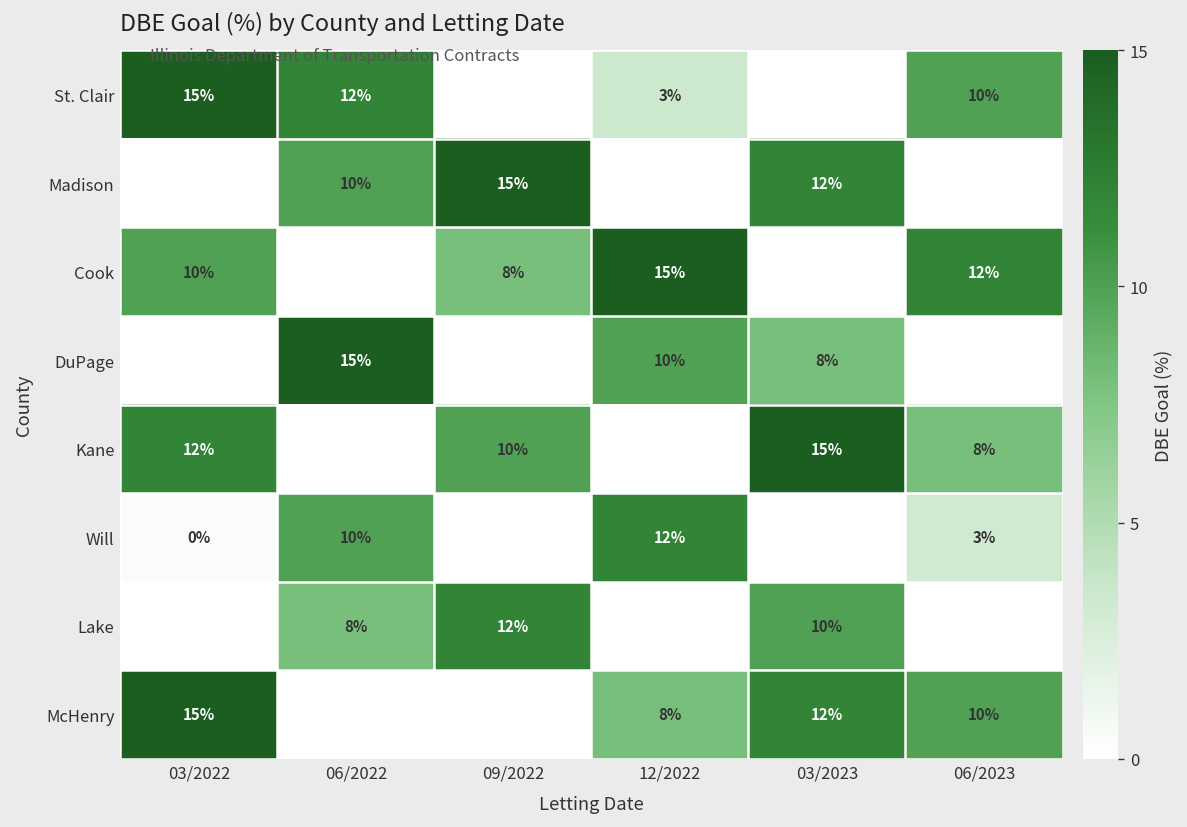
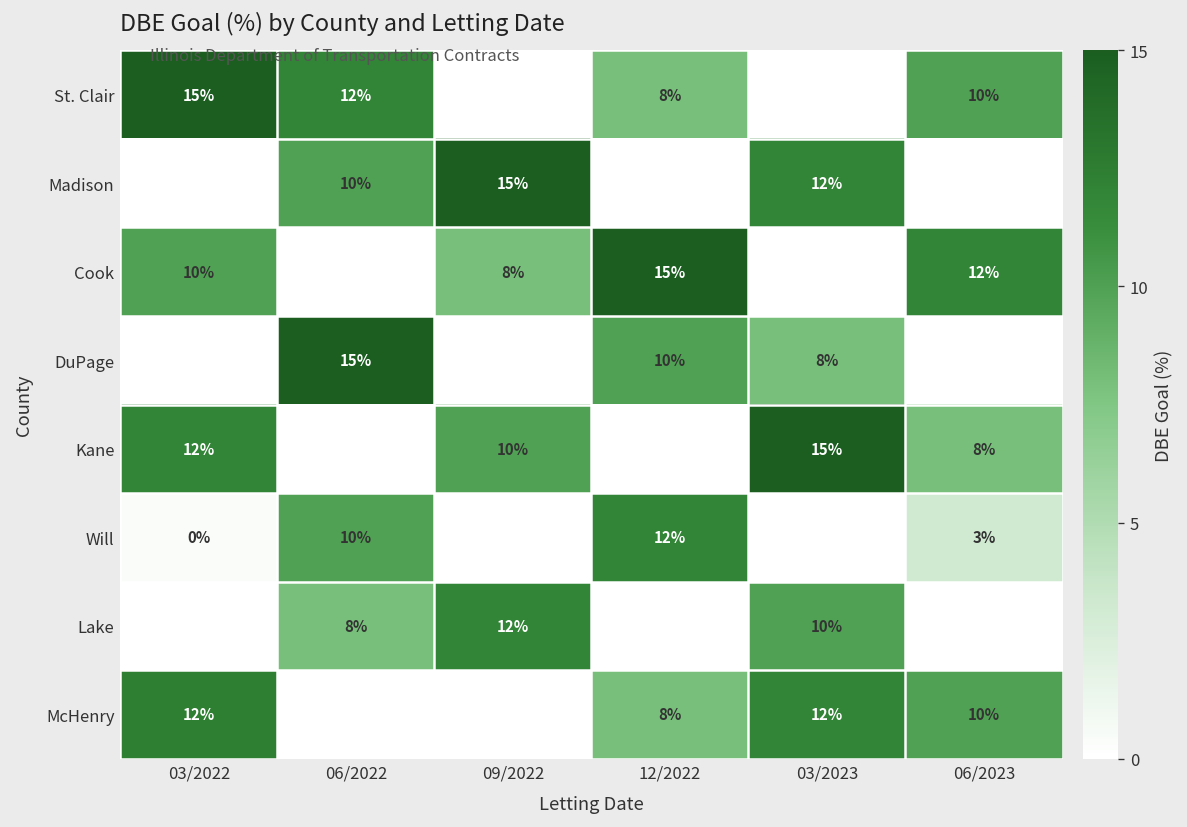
St. Clair, 12/2022: 3% -> 8%
McHenry, 03/2022: 15% -> 12%
